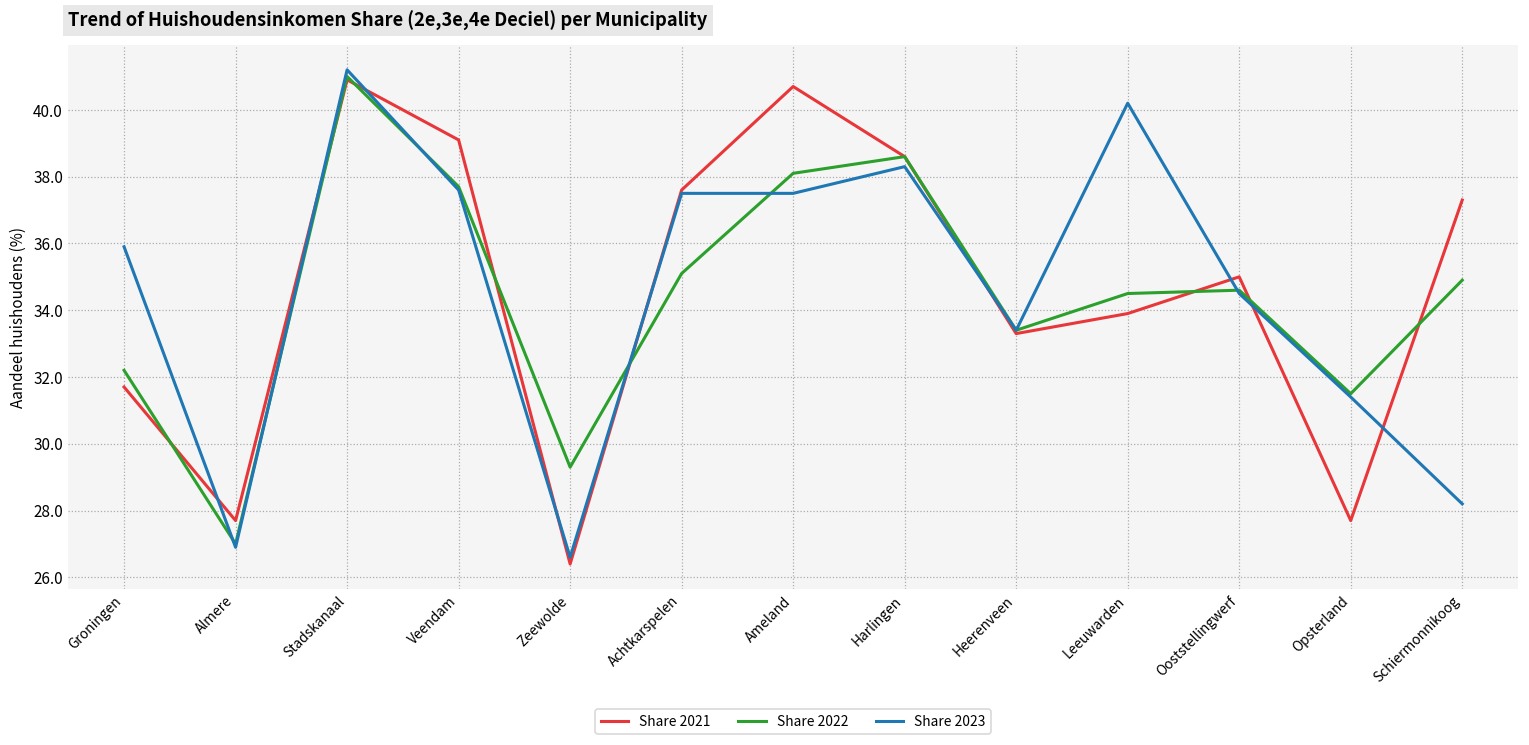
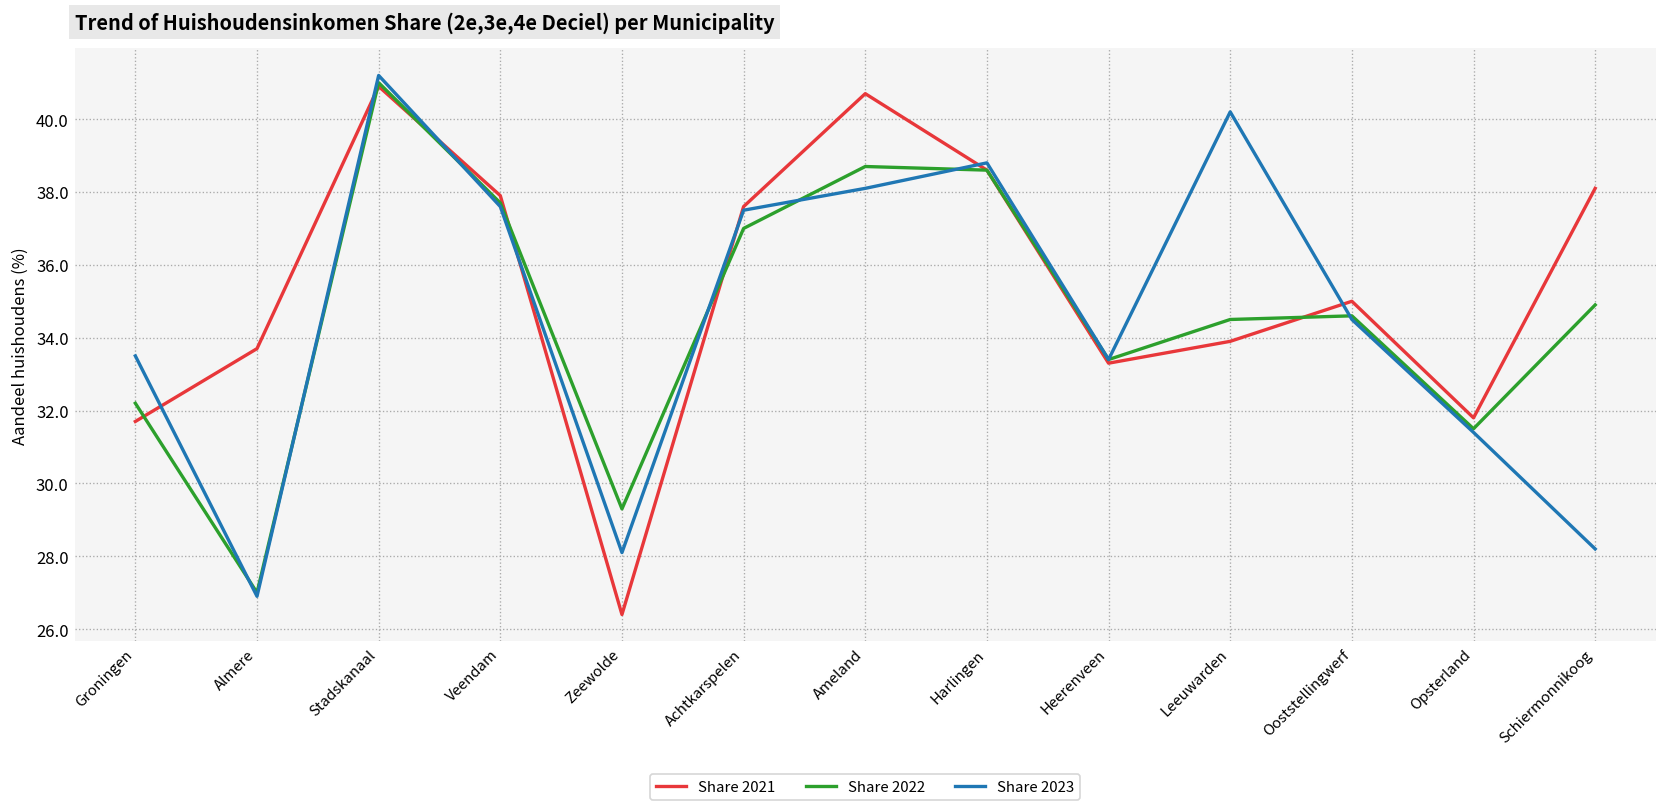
Share 2023, Groningen: 35.9 -> 33.5
Share 2021, Almere: 27.7 -> 33.7
Share 2021, Veendam: 39.1 -> 37.9
Share 2023, Zeewolde: 26.6 -> 28.1
Share 2022, Achtkarspelen: 35.1 -> 37.0
Share 2022, Ameland: 38.1 -> 38.7
Share 2023, Ameland: 37.5 -> 38.1
Share 2023, Harlingen: 38.3 -> 38.8
Share 2021, Opsterland: 27.7 -> 31.8
Share 2021, Schiermonnikoog: 37.3 -> 38.1
